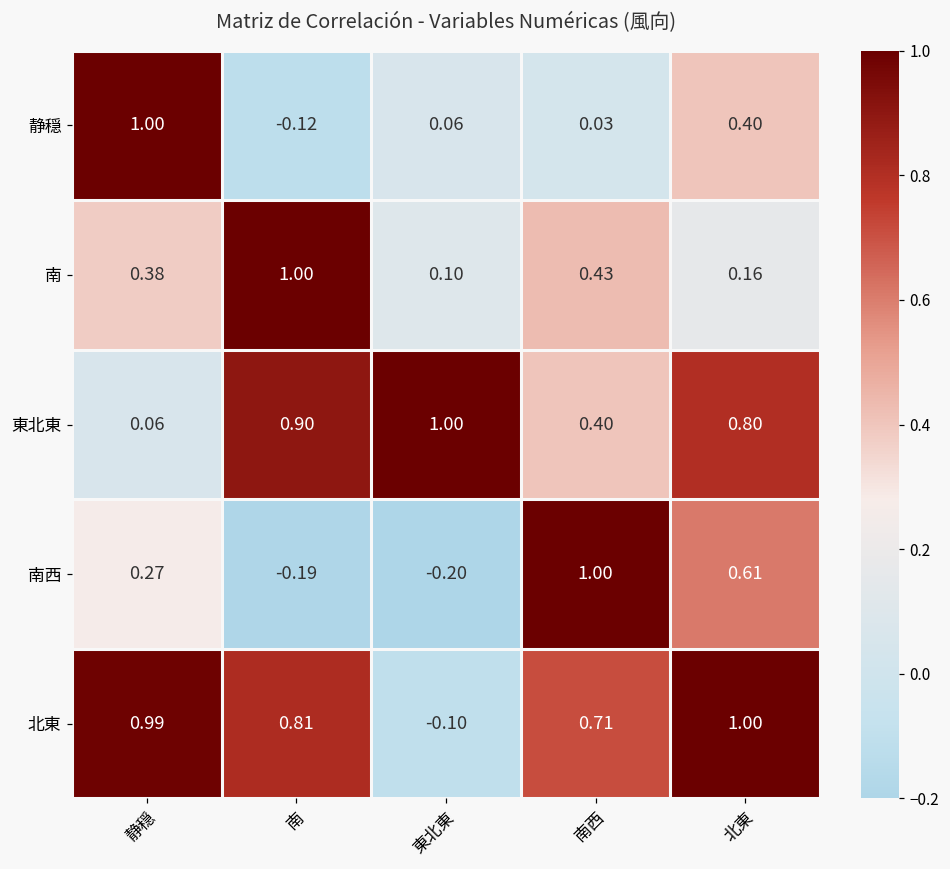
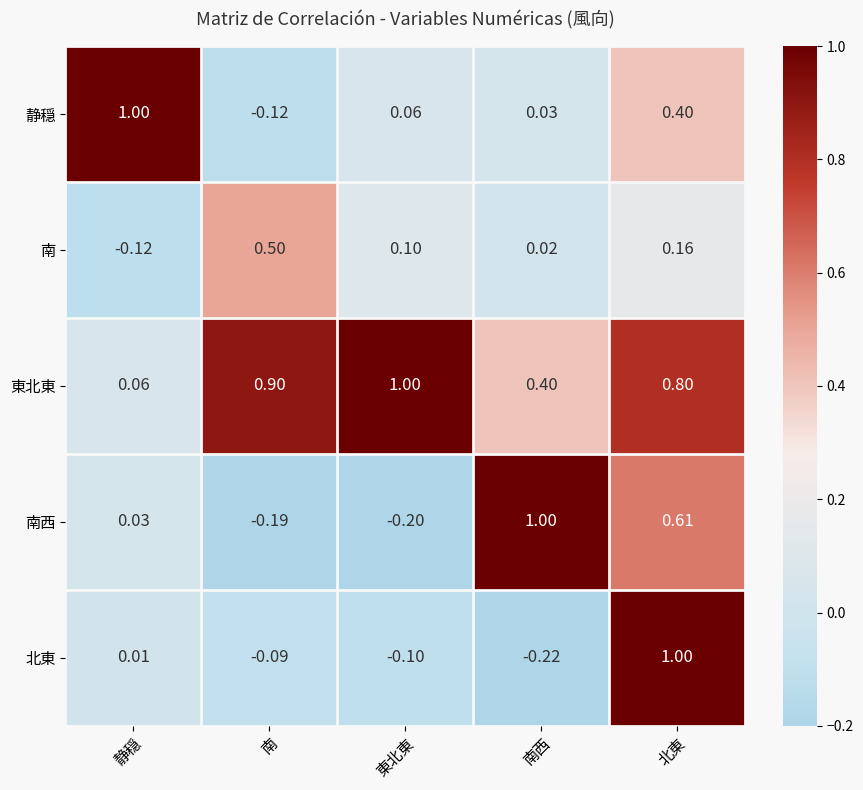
南, 静穏: 0.38 -> -0.12
南, 南: 1.00 -> 0.50
南, 南西: 0.43 -> 0.02
南西, 静穏: 0.27 -> 0.03
北東, 静穏: 0.99 -> 0.01
北東, 南: 0.81 -> -0.09
北東, 南西: 0.71 -> -0.22
